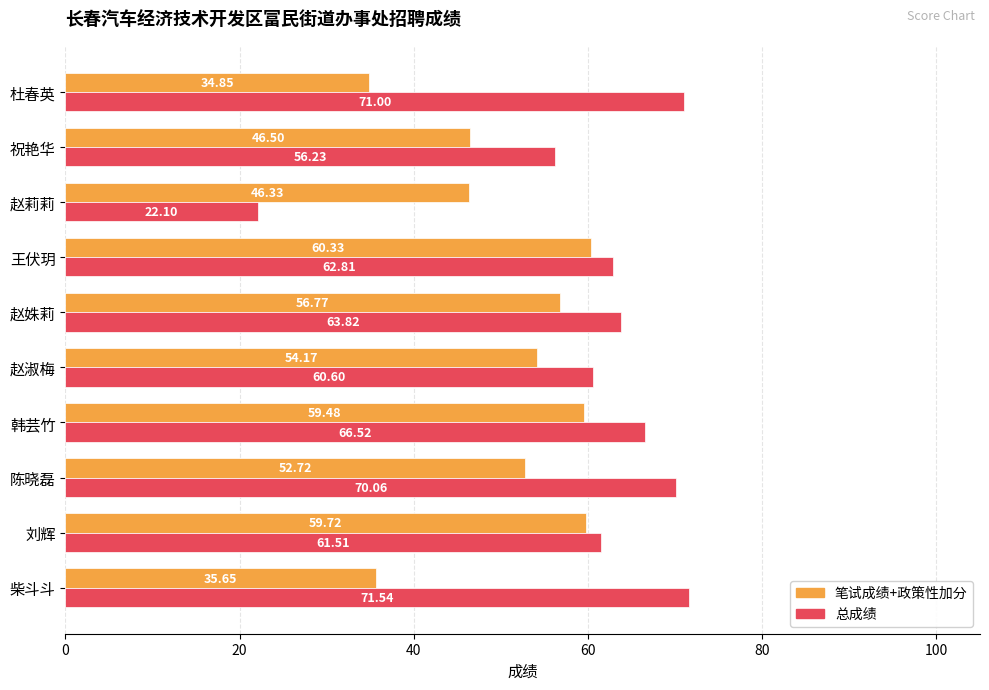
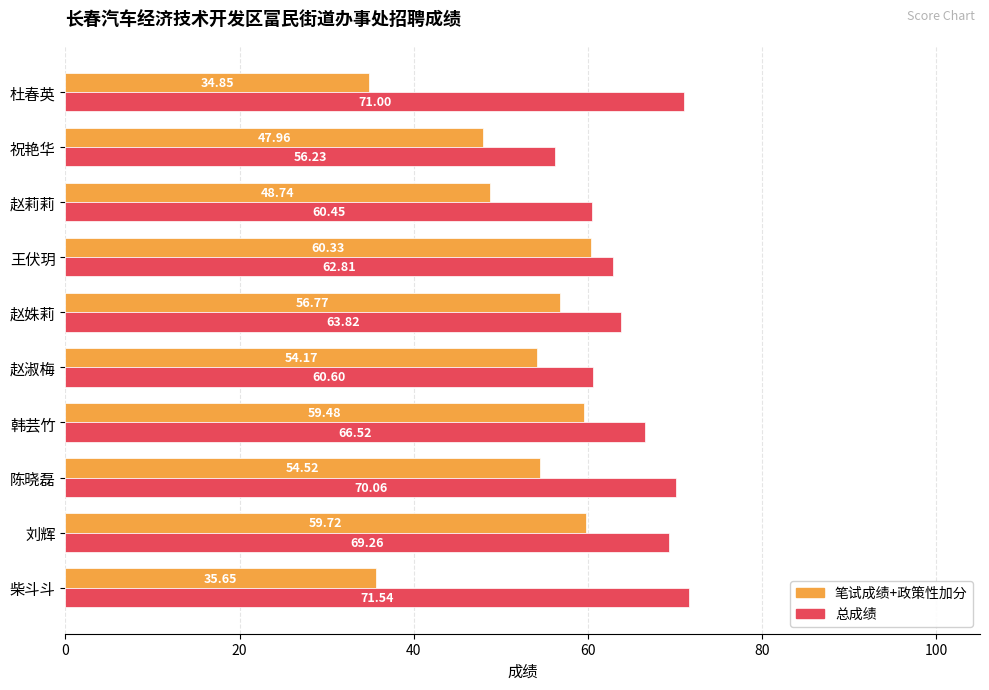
笔试成绩+政策性加分, 祝艳华: 46.50 -> 47.96
笔试成绩+政策性加分, 赵莉莉: 46.33 -> 48.74
总成绩, 赵莉莉: 22.10 -> 60.45
笔试成绩+政策性加分, 陈晓磊: 52.72 -> 54.52
总成绩, 刘辉: 61.51 -> 69.26
